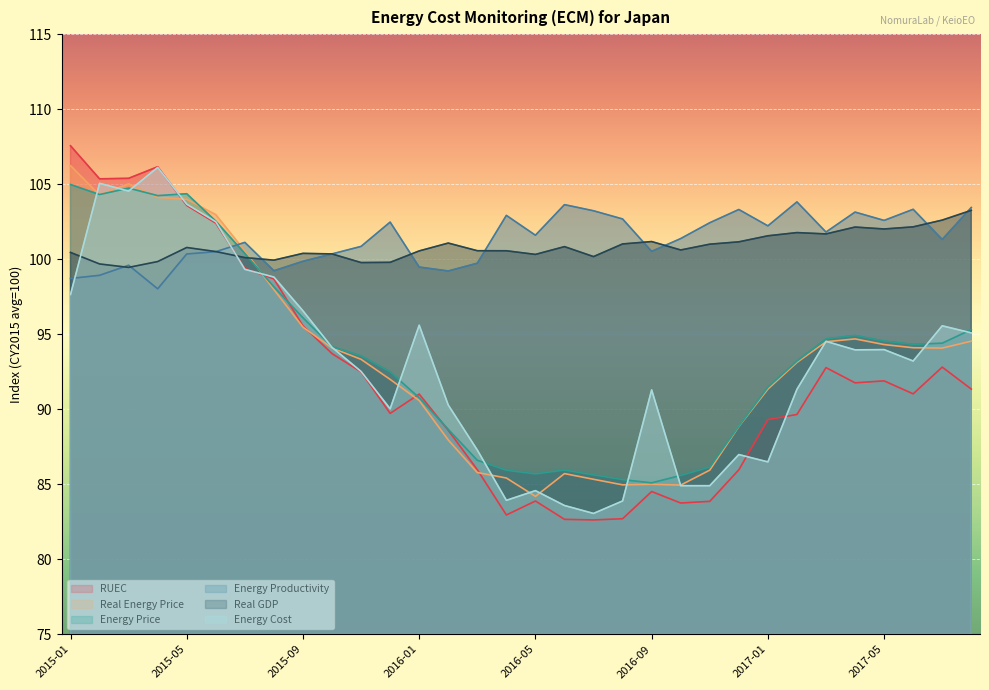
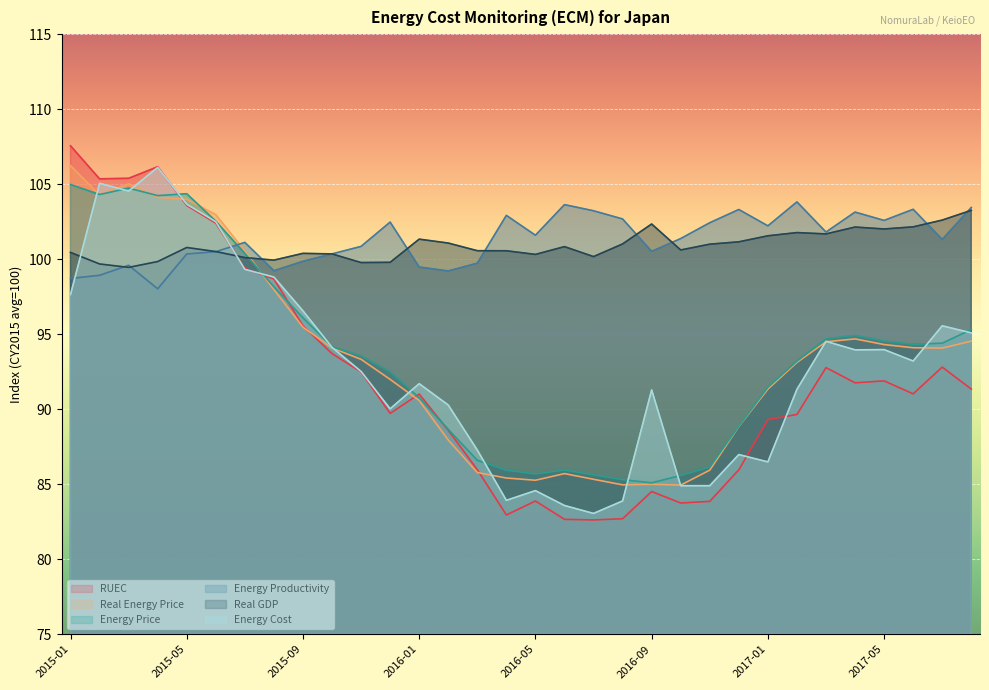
Real GDP, 2016-01: 100.6 -> 101.3
Energy Cost, 2016-01: 95.6 -> 91.7
Real Energy Price, 2016-05: 84.2 -> 85.3
Real GDP, 2016-09: 101.2 -> 102.3
